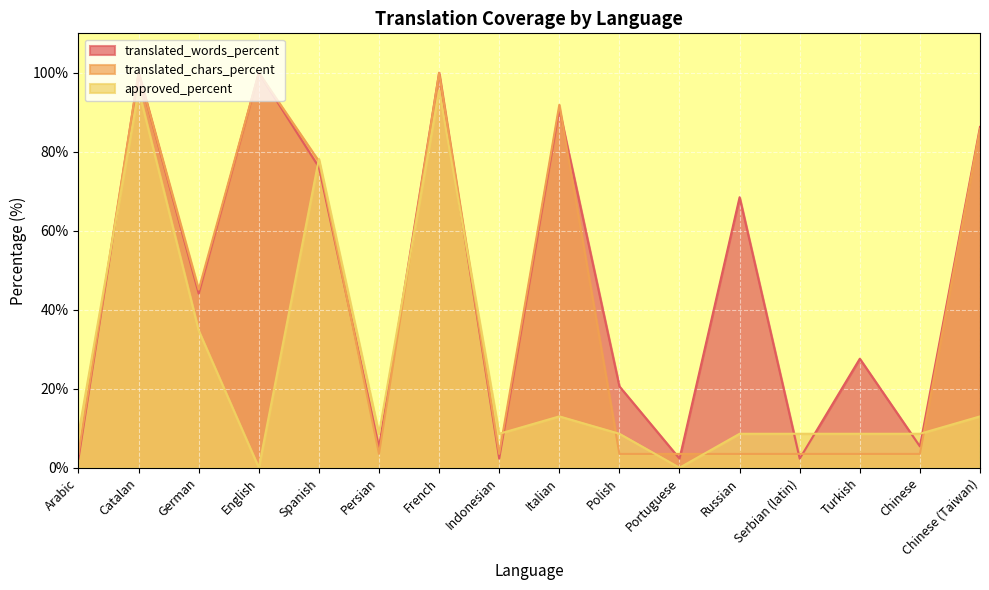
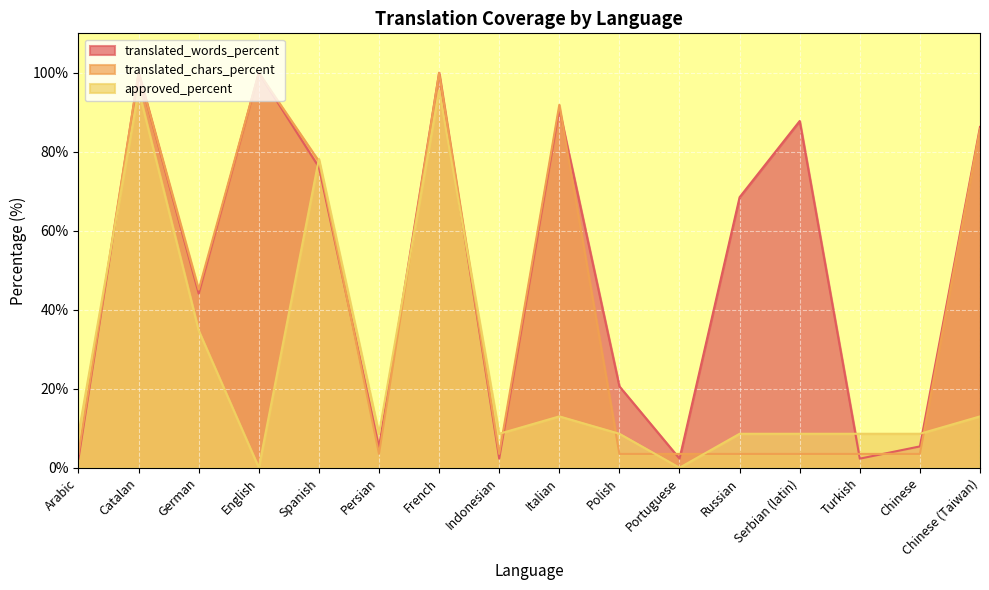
translated_words_percent, Serbian (latin): 2% -> 88%
translated_words_percent, Turkish: 28% -> 2%
